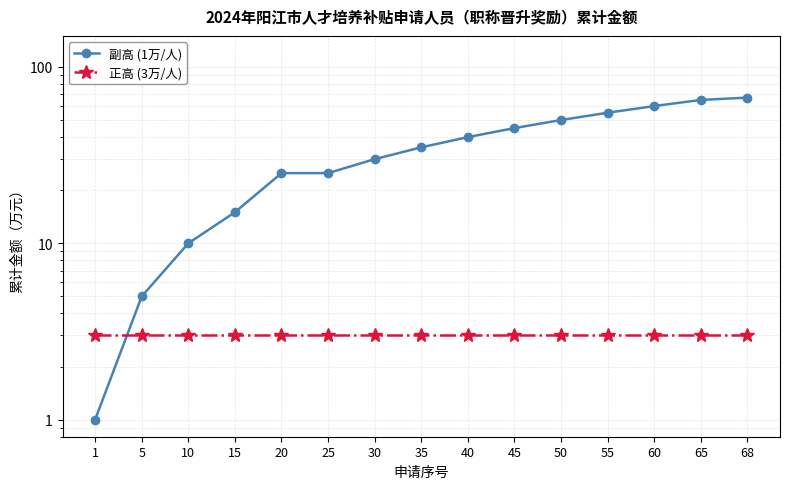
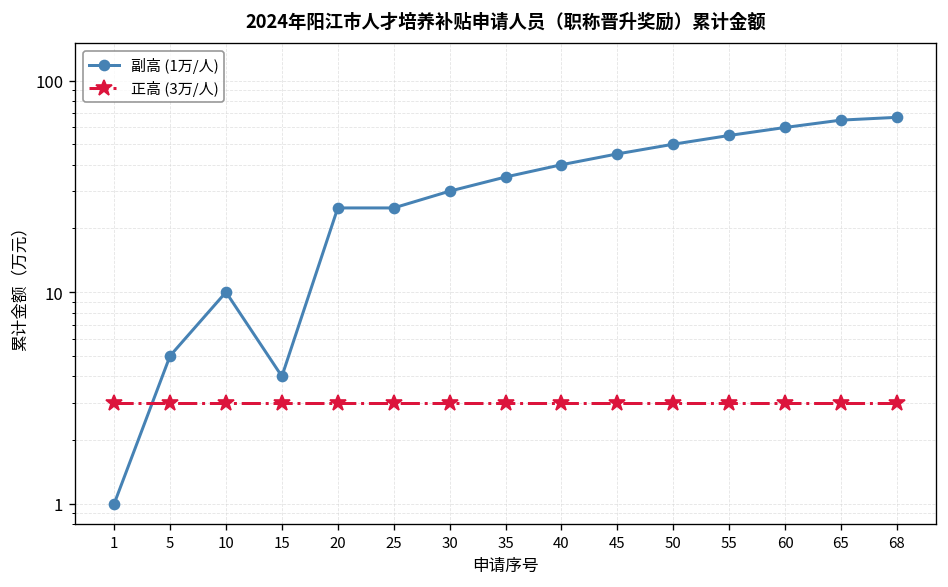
副高 (1万/人), 15: 15 -> 4
